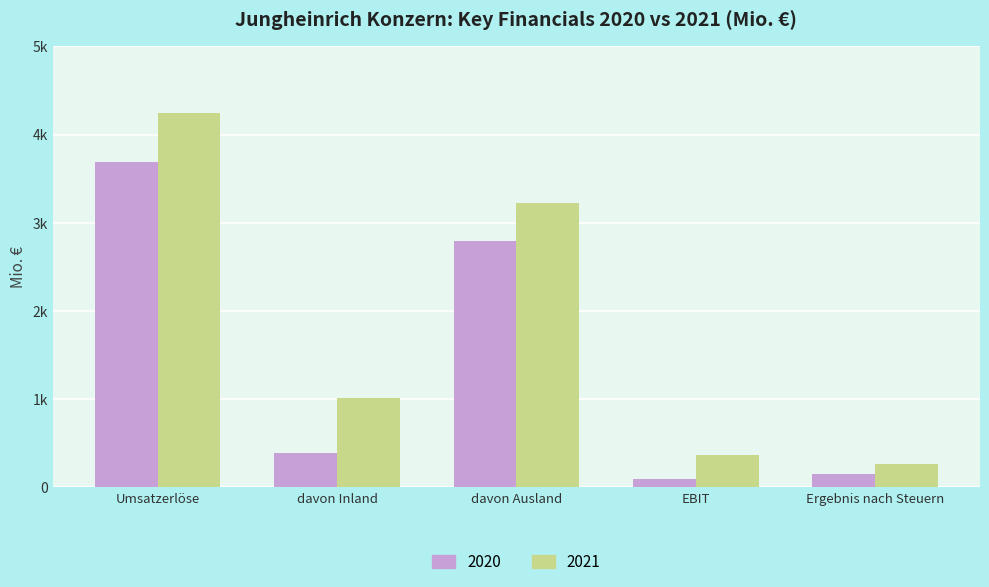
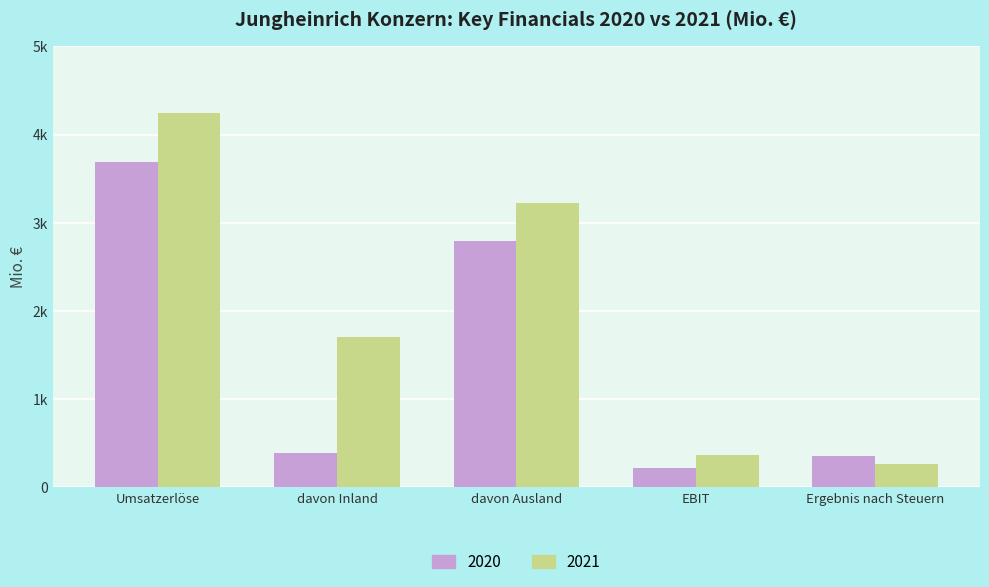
2021, davon Inland: 1000 -> 1700
2020, EBIT: 100 -> 200
2020, Ergebnis nach Steuern: 200 -> 400
